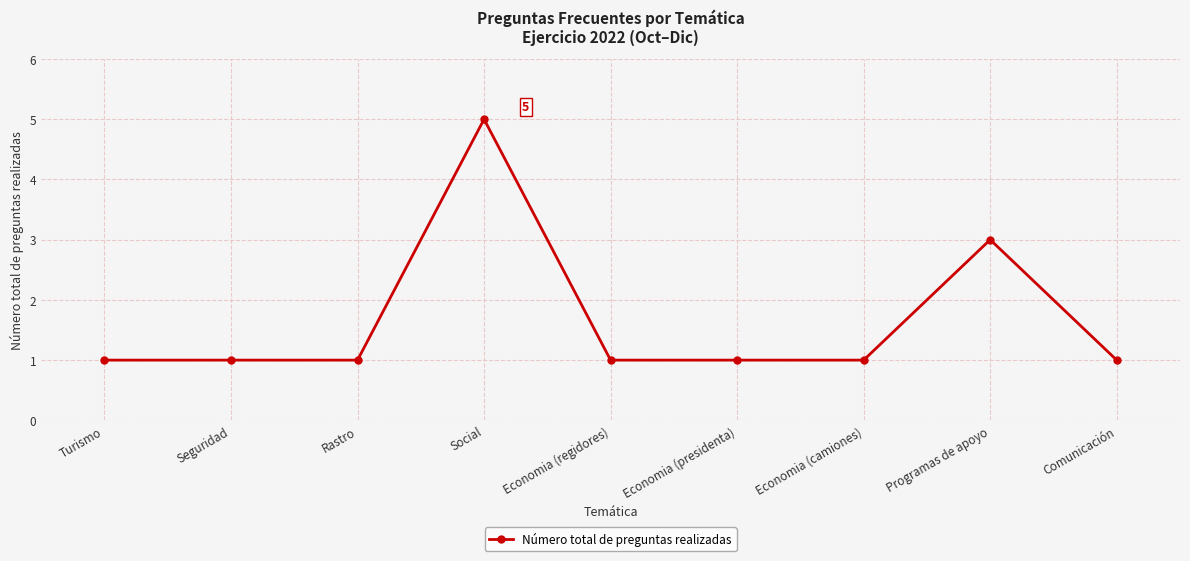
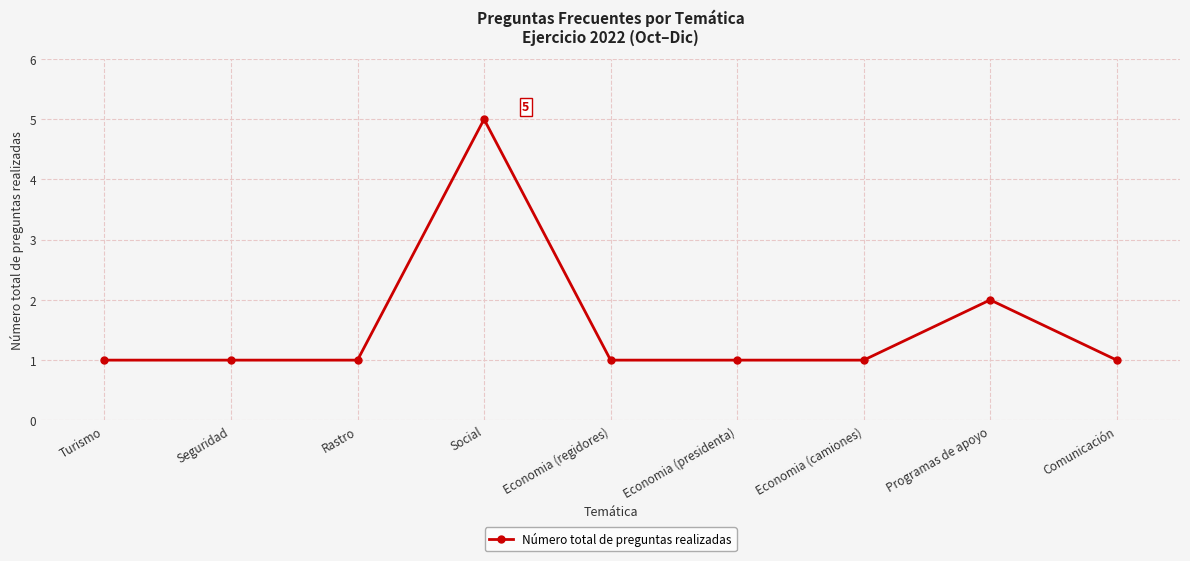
Programas de apoyo: 3 -> 2
